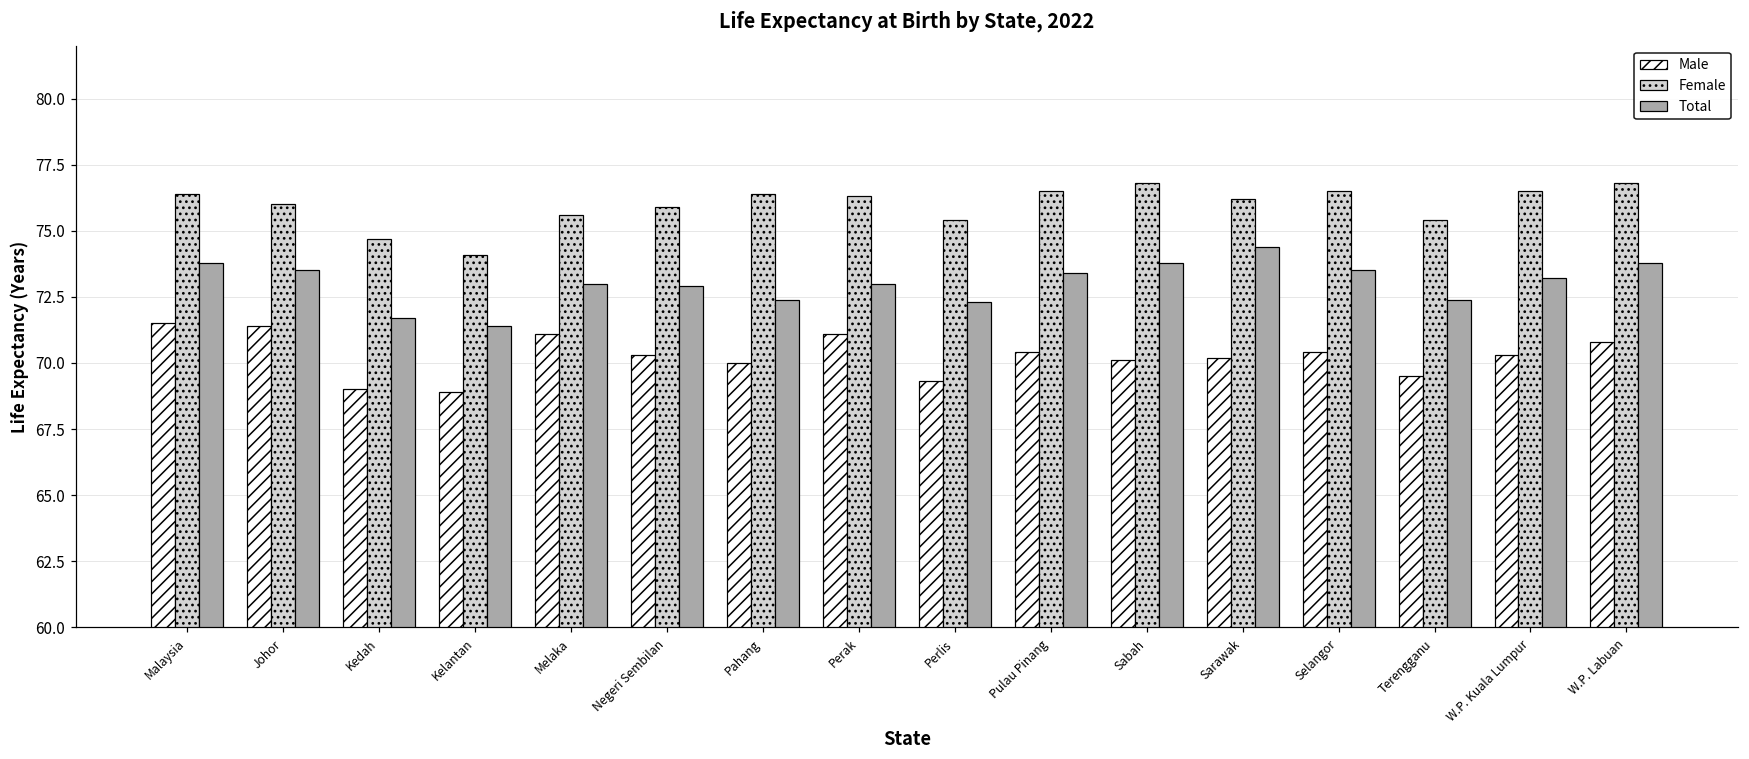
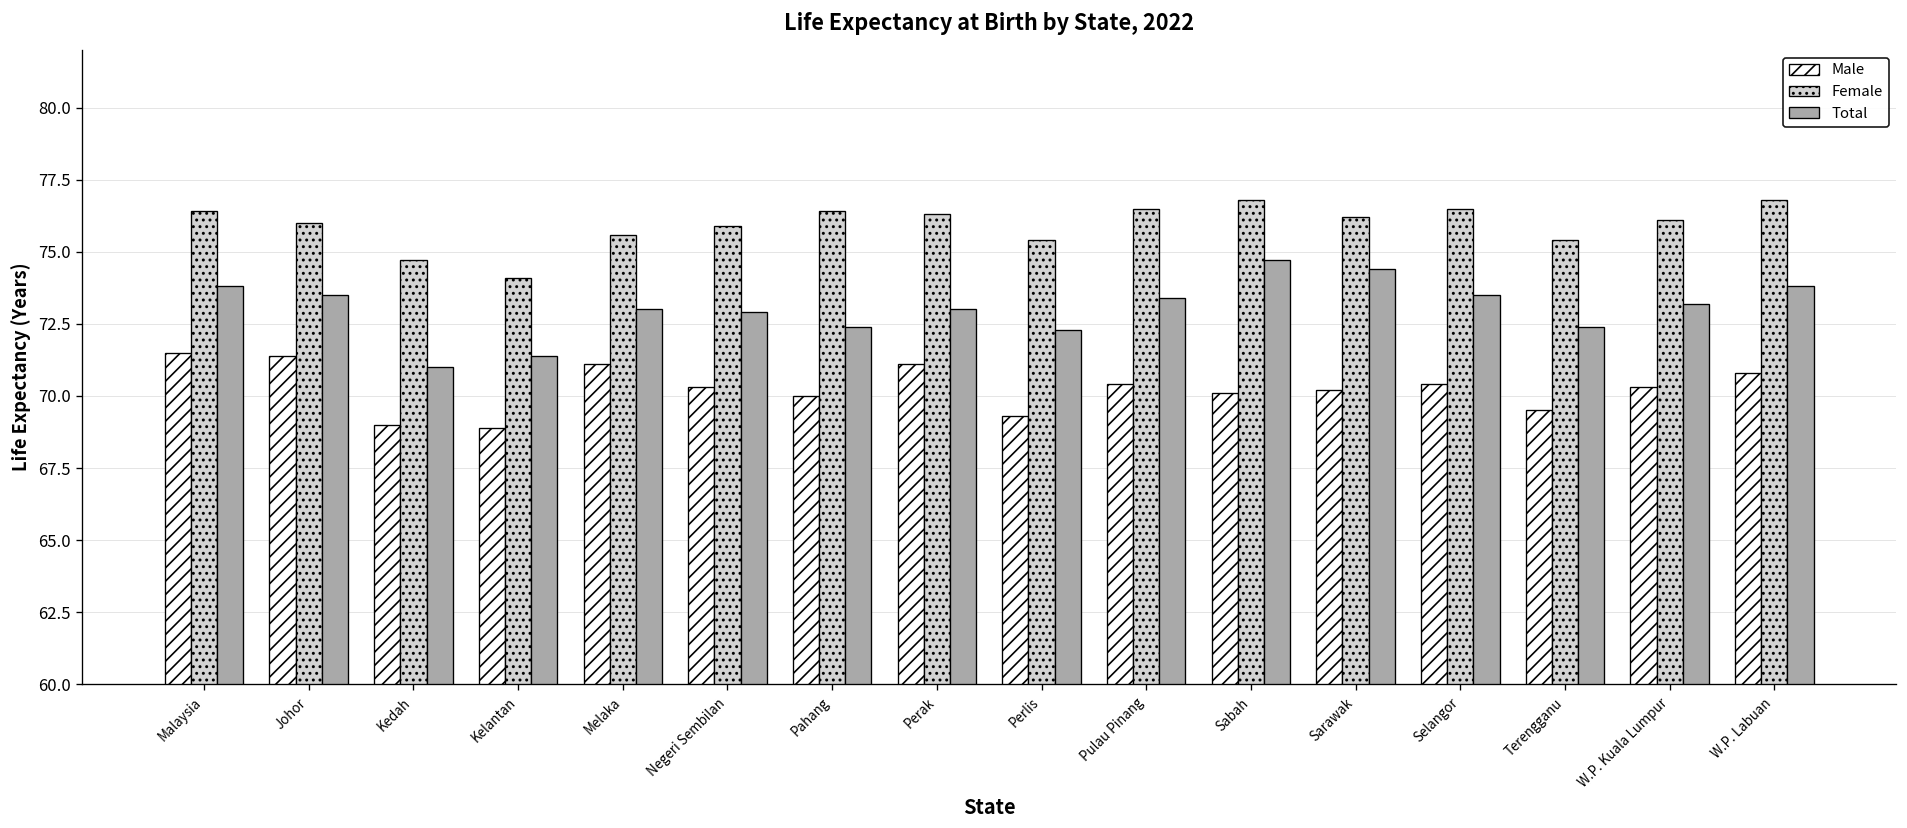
Total, Kedah: 71.7 -> 71.0
Total, Sabah: 73.8 -> 74.7
Female, W.P. Kuala Lumpur: 76.5 -> 76.1
